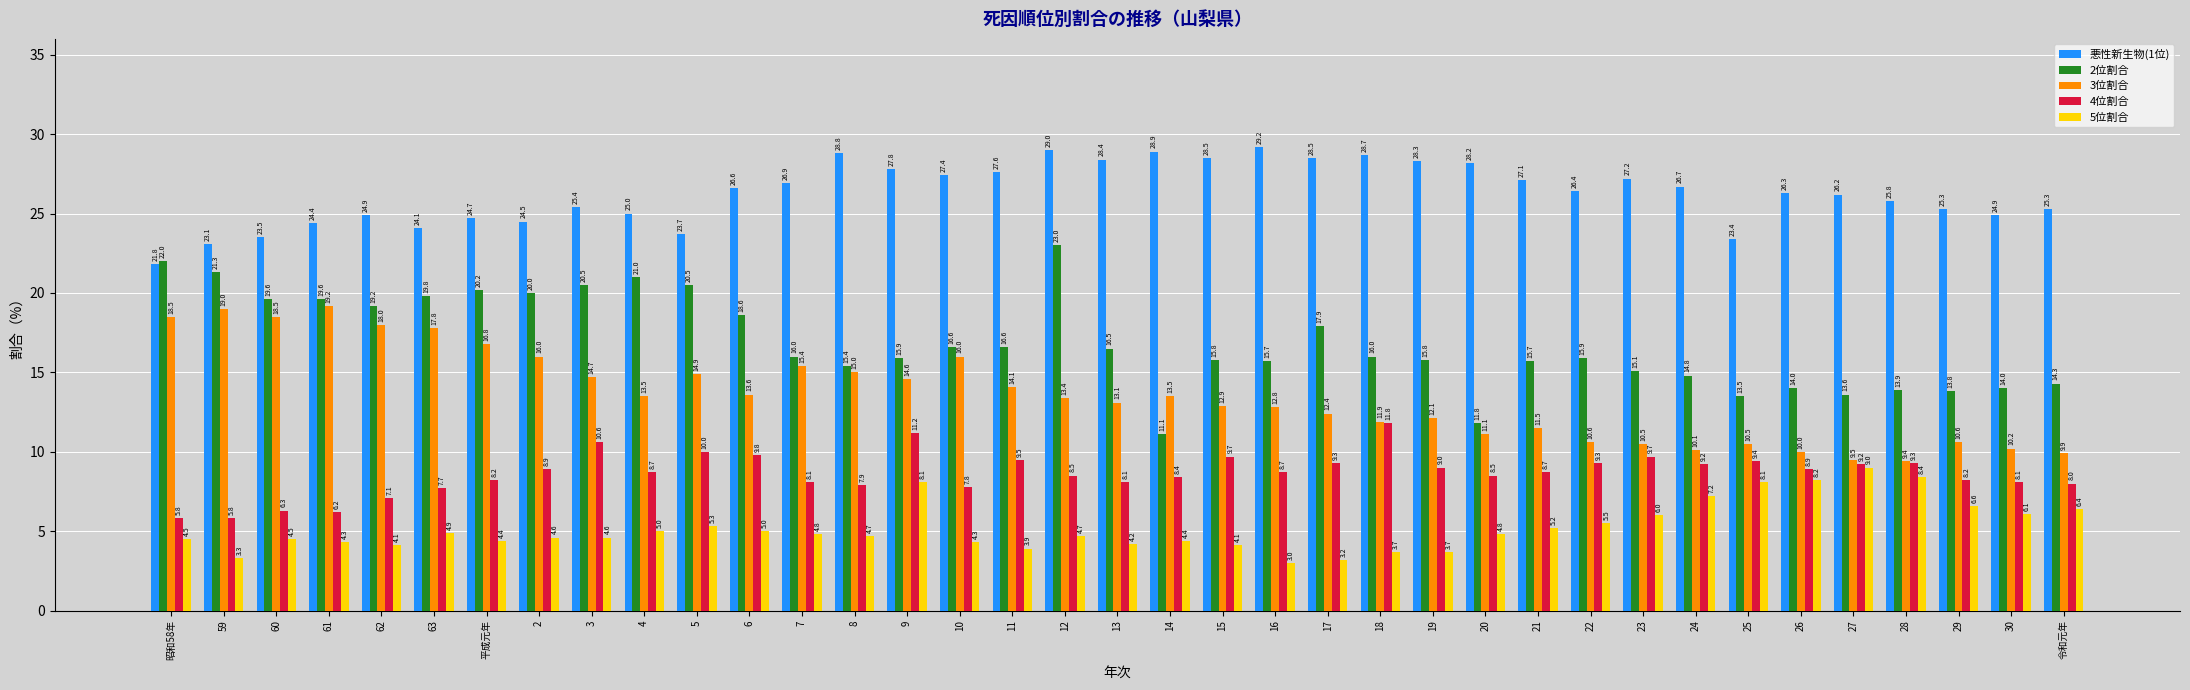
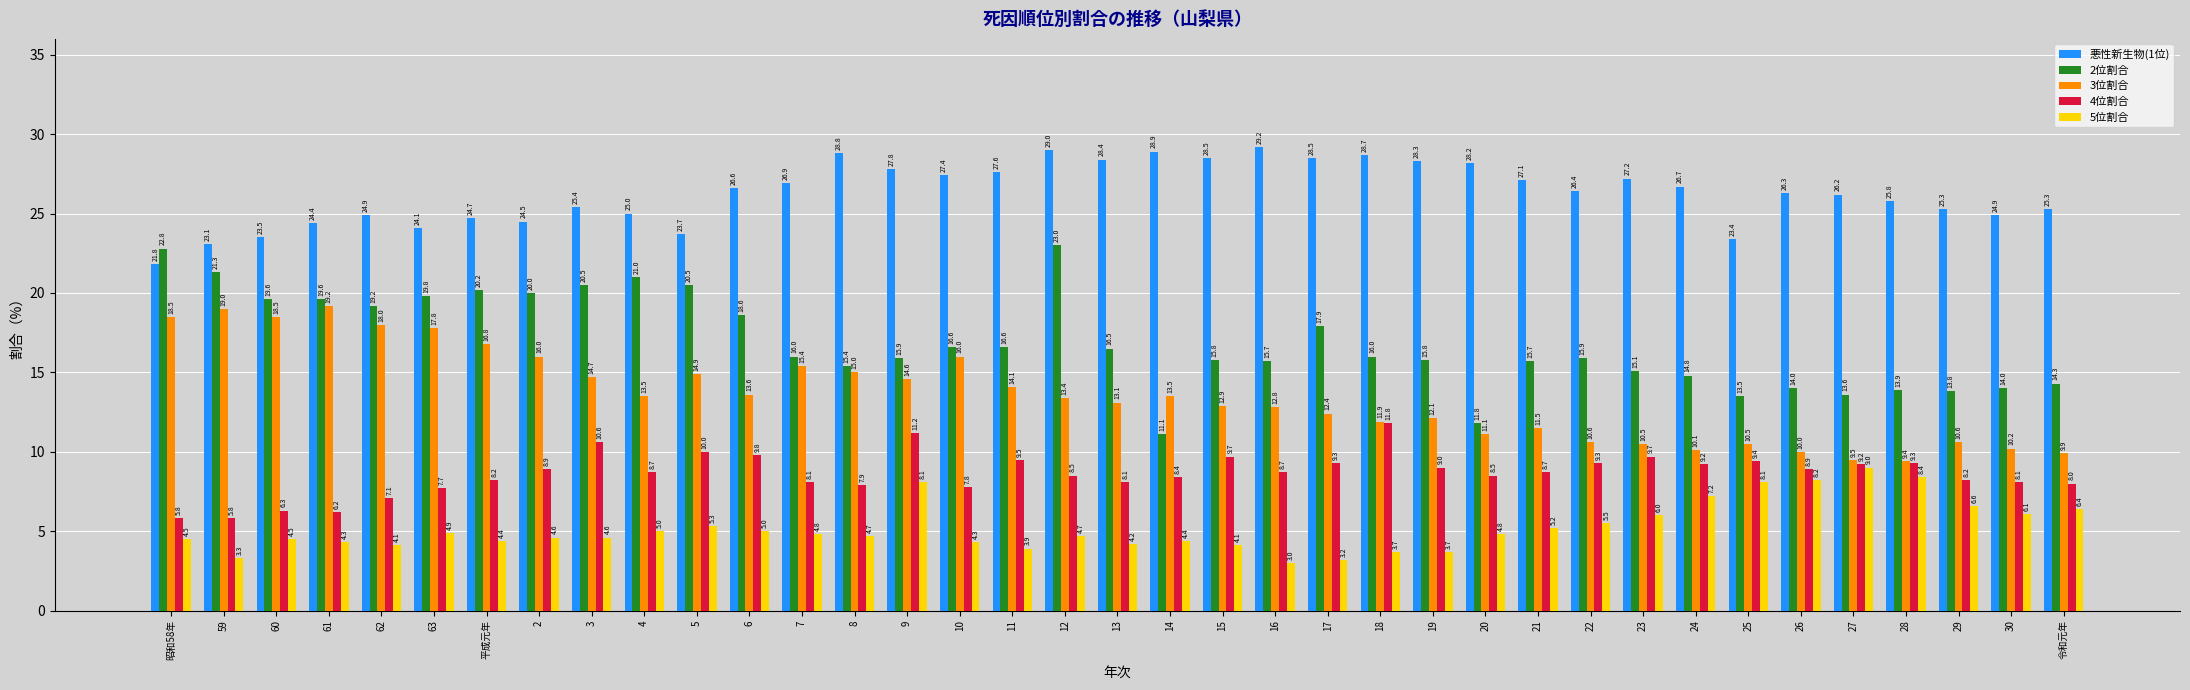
2位割合, 昭和58年: 22.0 -> 22.8
